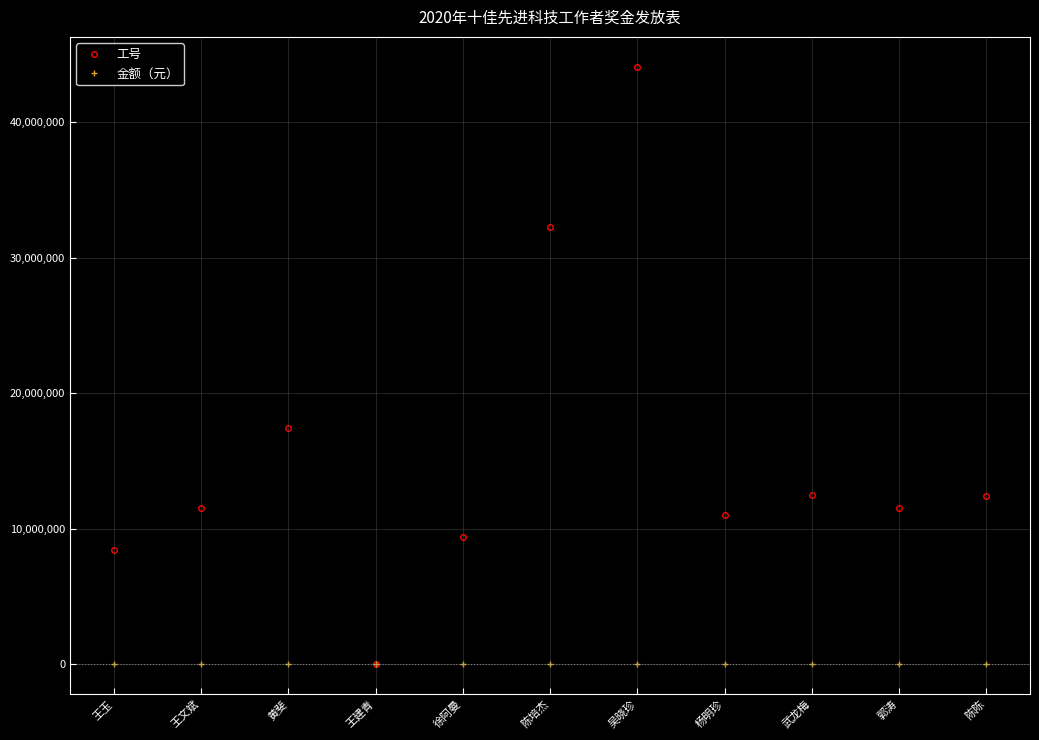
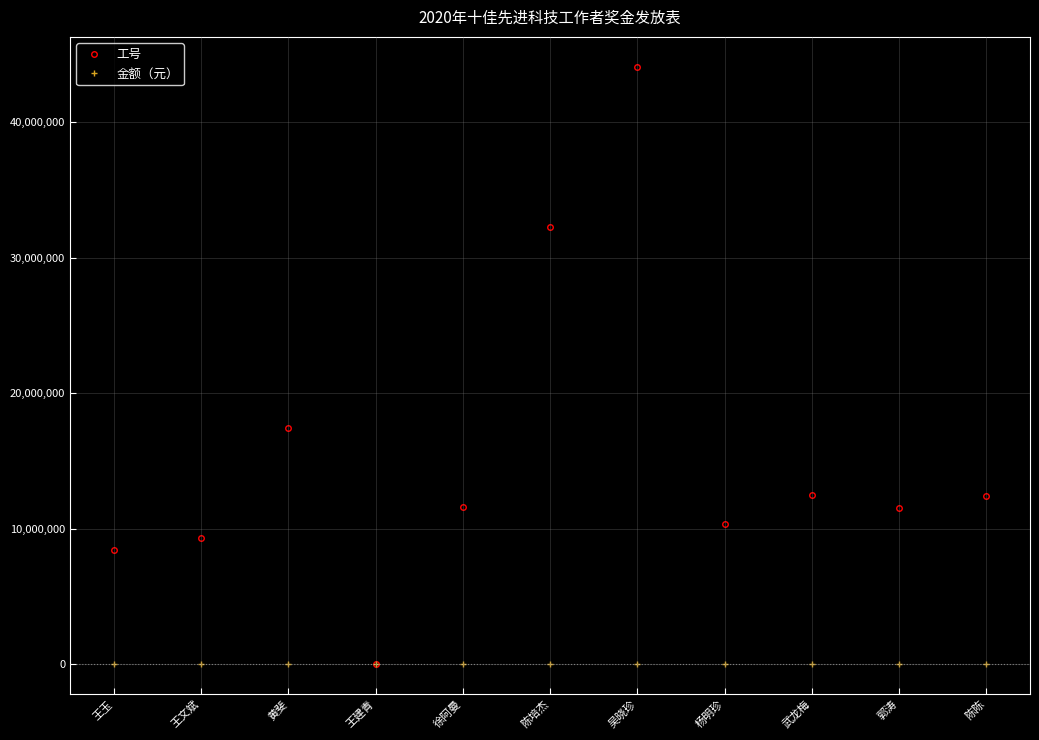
工号, 王文斌: 11,500,000 -> 9,300,000
工号, 徐阿曼: 9,400,000 -> 11,600,000
工号, 杨明珍: 11,000,000 -> 10,400,000
